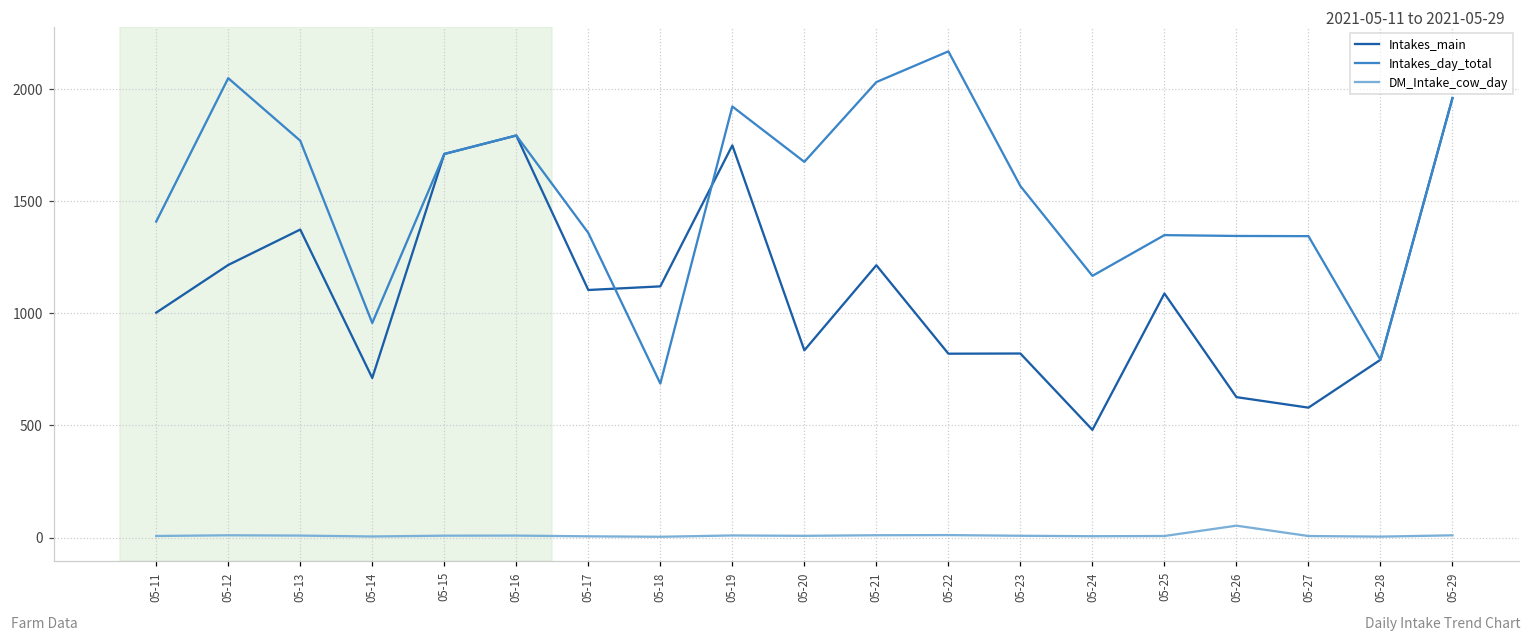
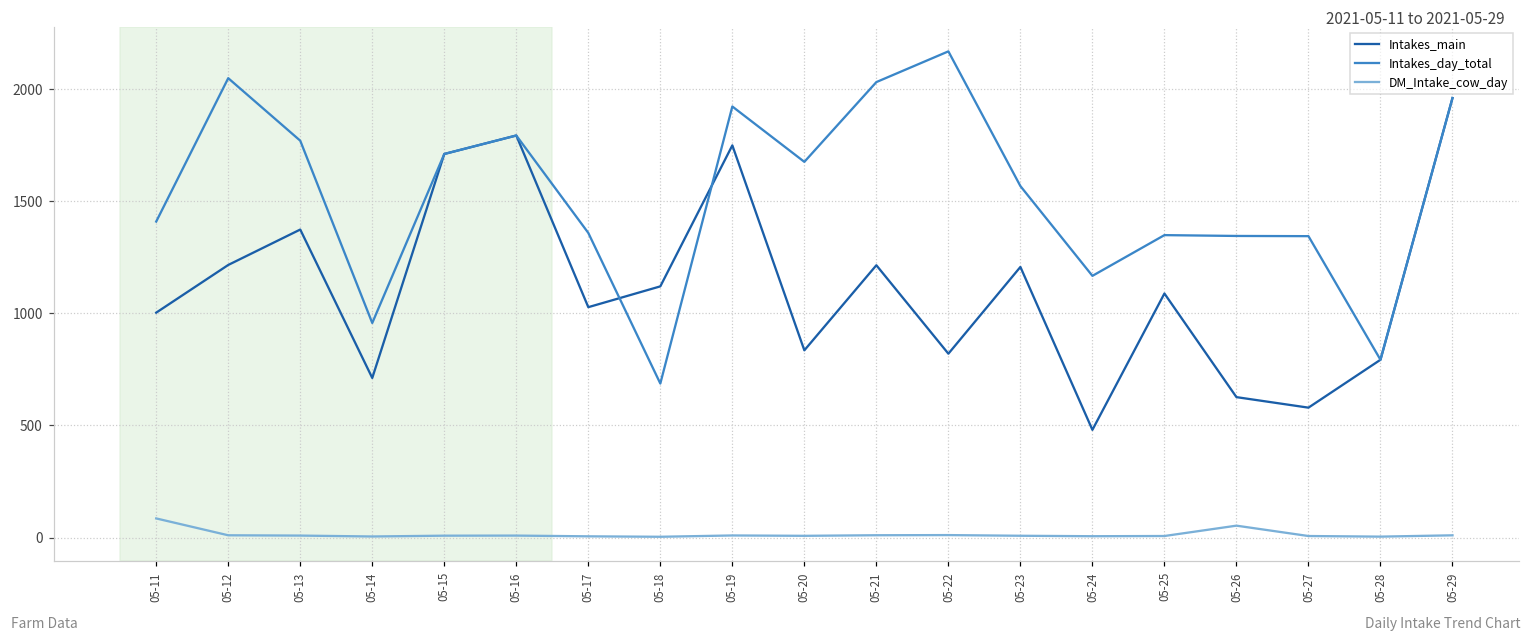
DM_Intake_cow_day, 05-11: 10 -> 90
Intakes_main, 05-17: 1100 -> 1030
Intakes_main, 05-23: 820 -> 1210
